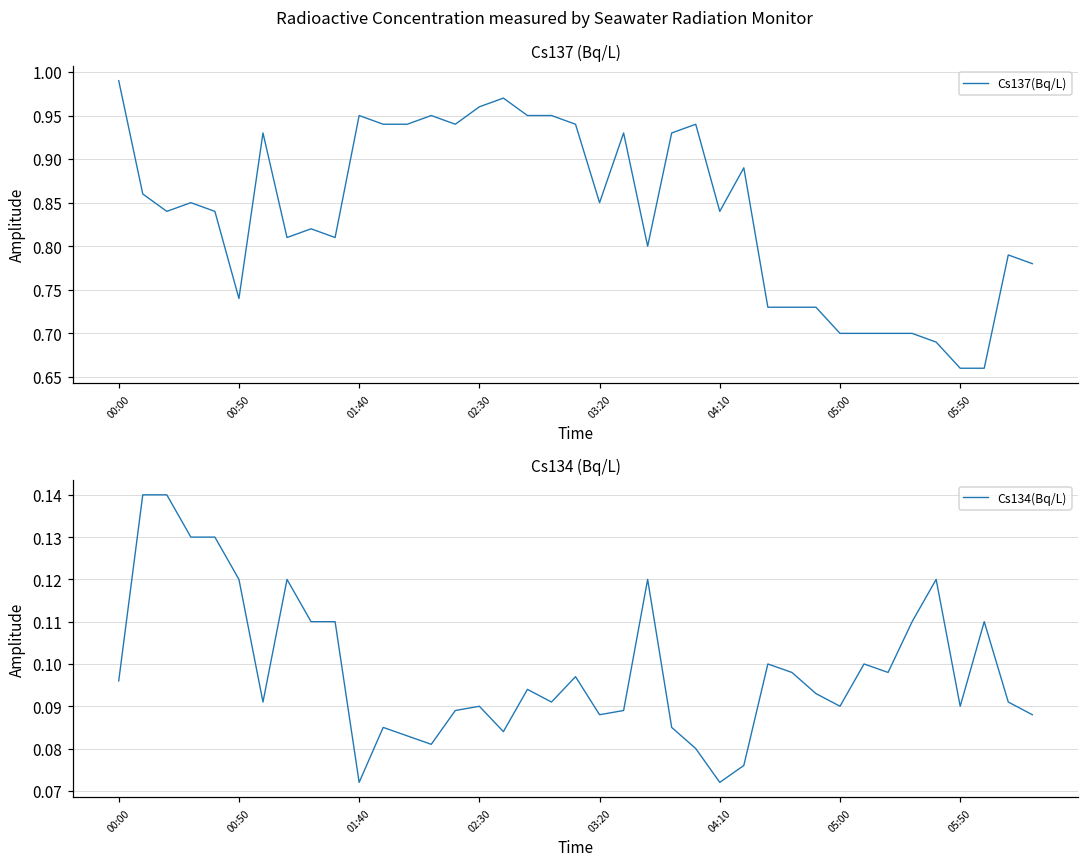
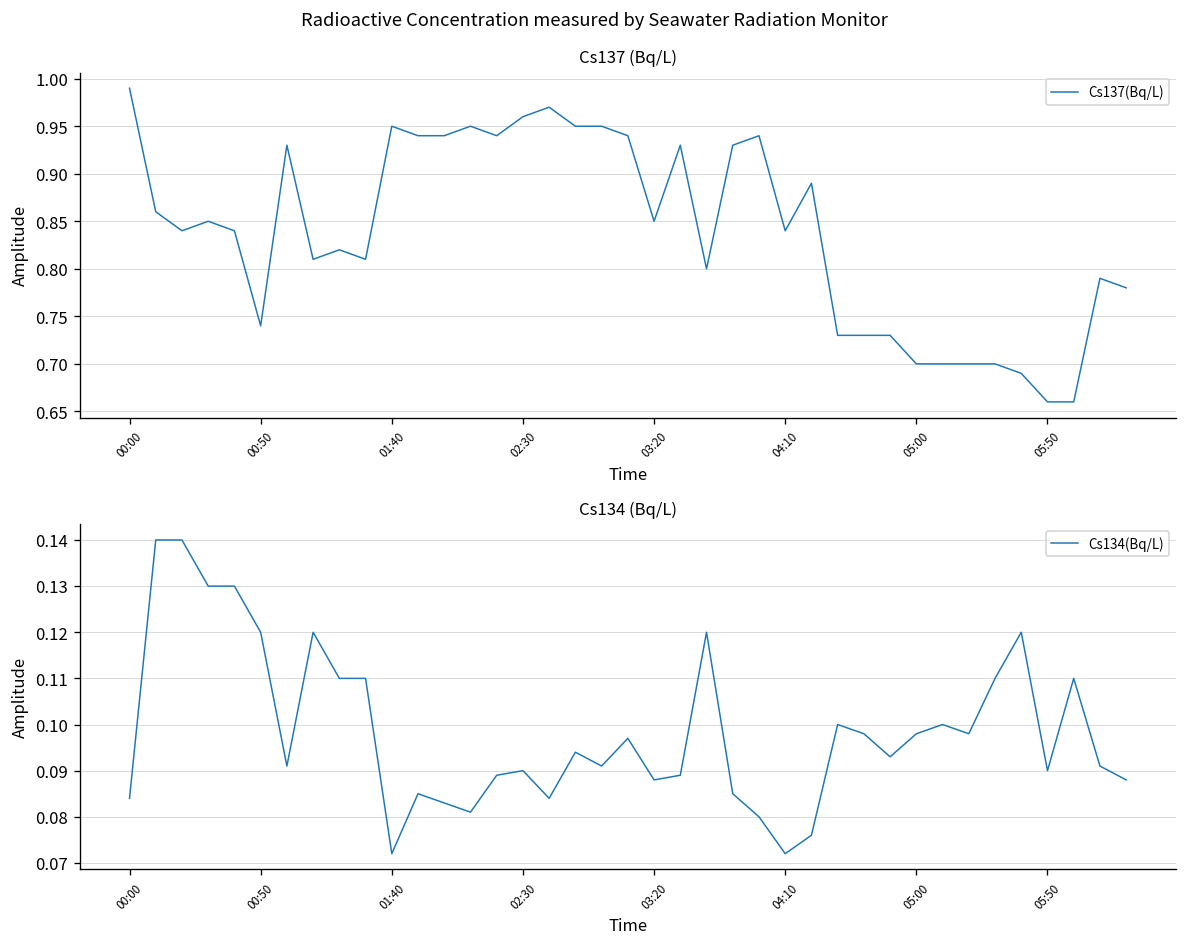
Cs134 (Bq/L), 00:00: 0.096 -> 0.084
Cs134 (Bq/L), 05:00: 0.090 -> 0.098
